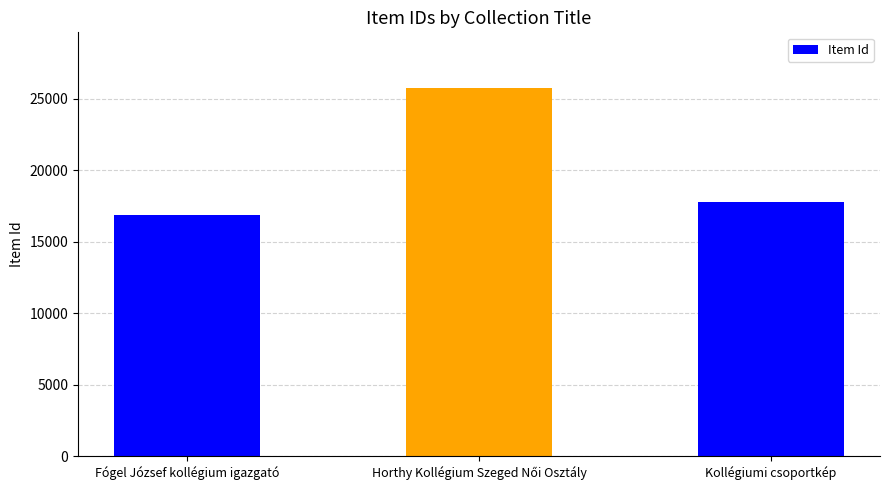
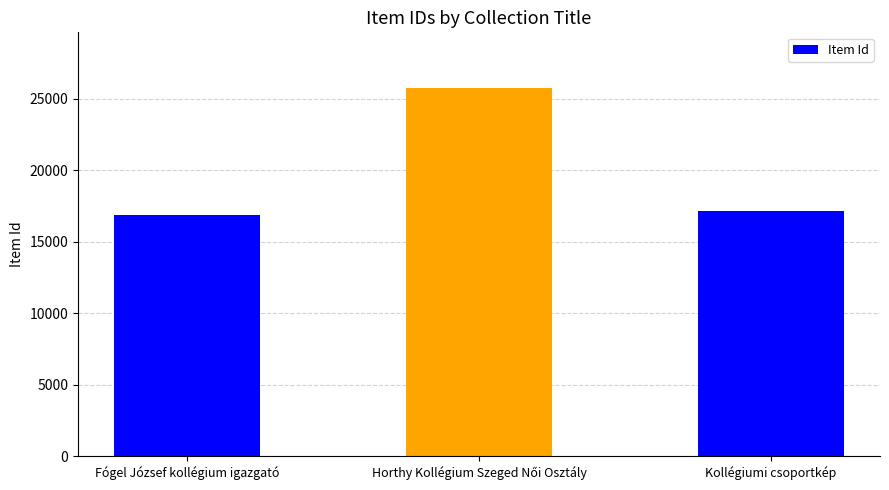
Kollégiumi csoportkép: 17800 -> 17200
